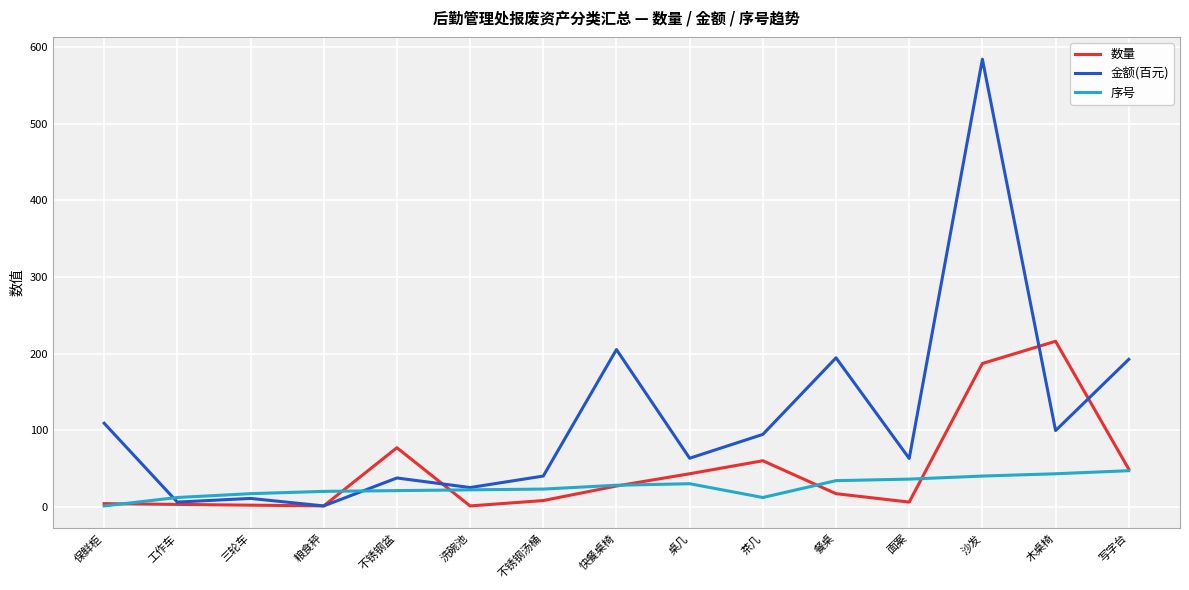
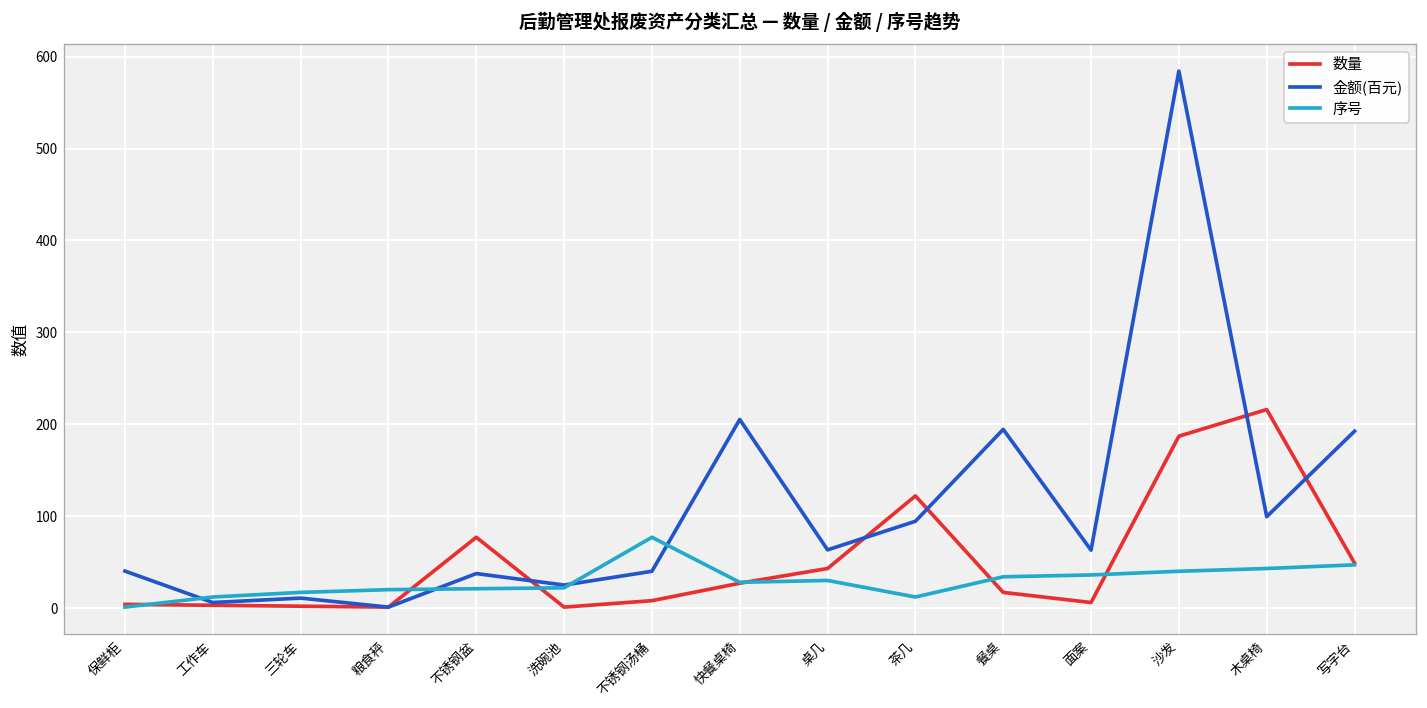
金额(百元), 保鲜柜: 110 -> 40
序号, 不锈钢汤桶: 20 -> 80
数量, 茶几: 60 -> 120
